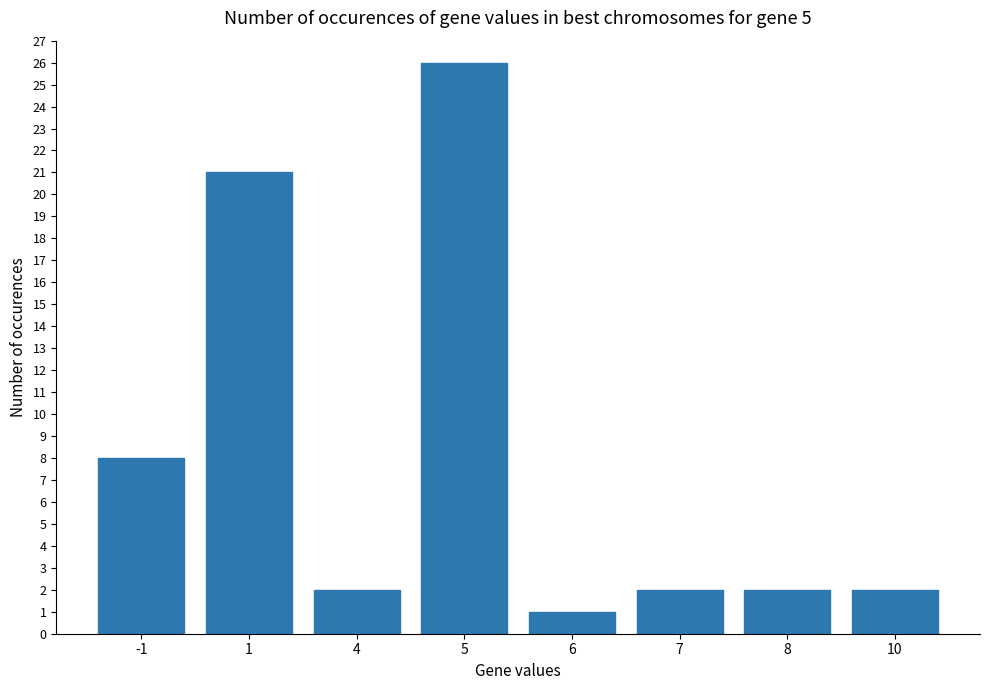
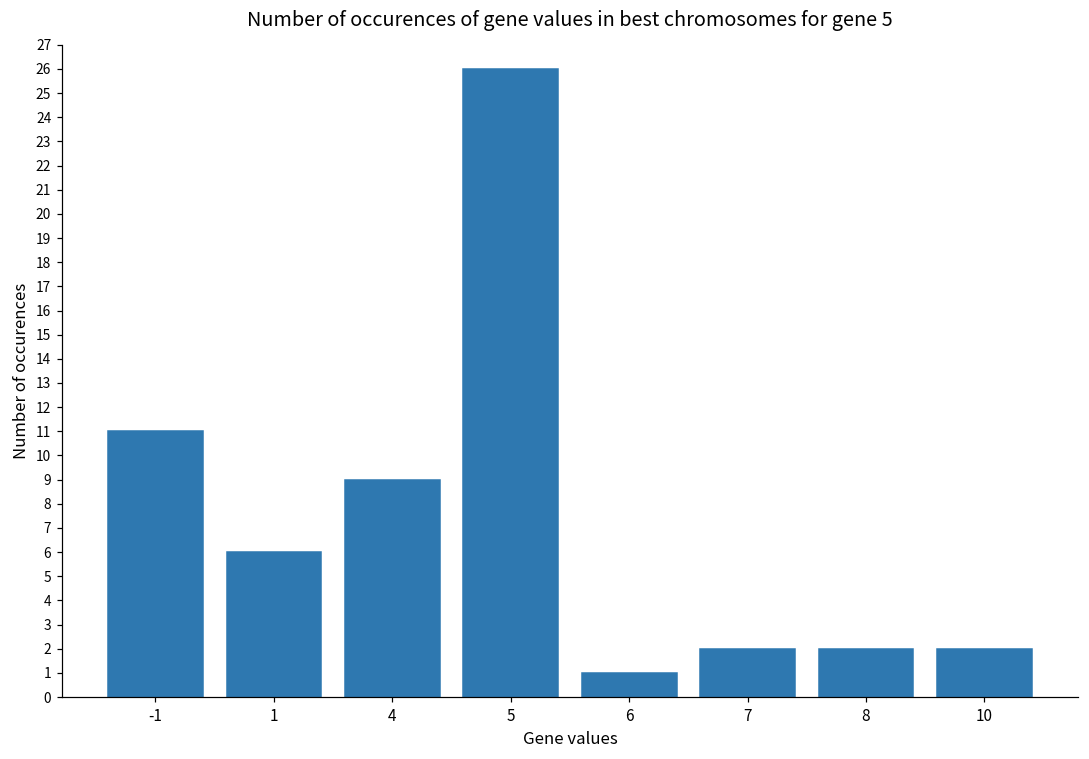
-1: 8 -> 11
1: 21 -> 6
4: 2 -> 9
